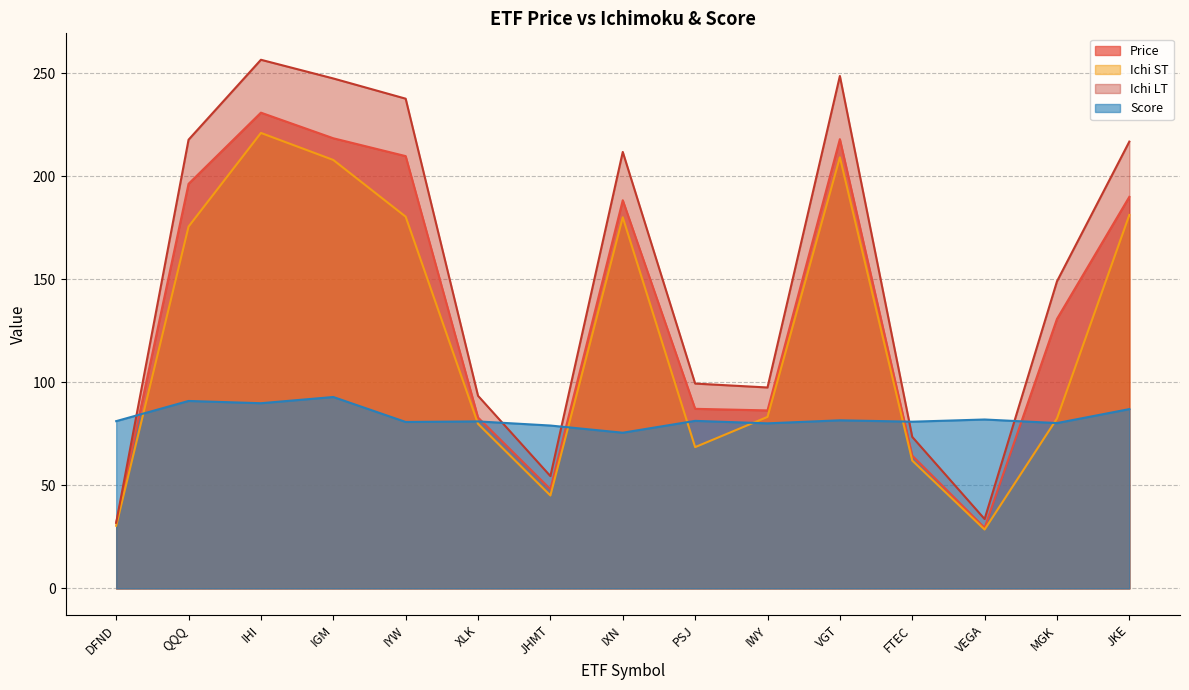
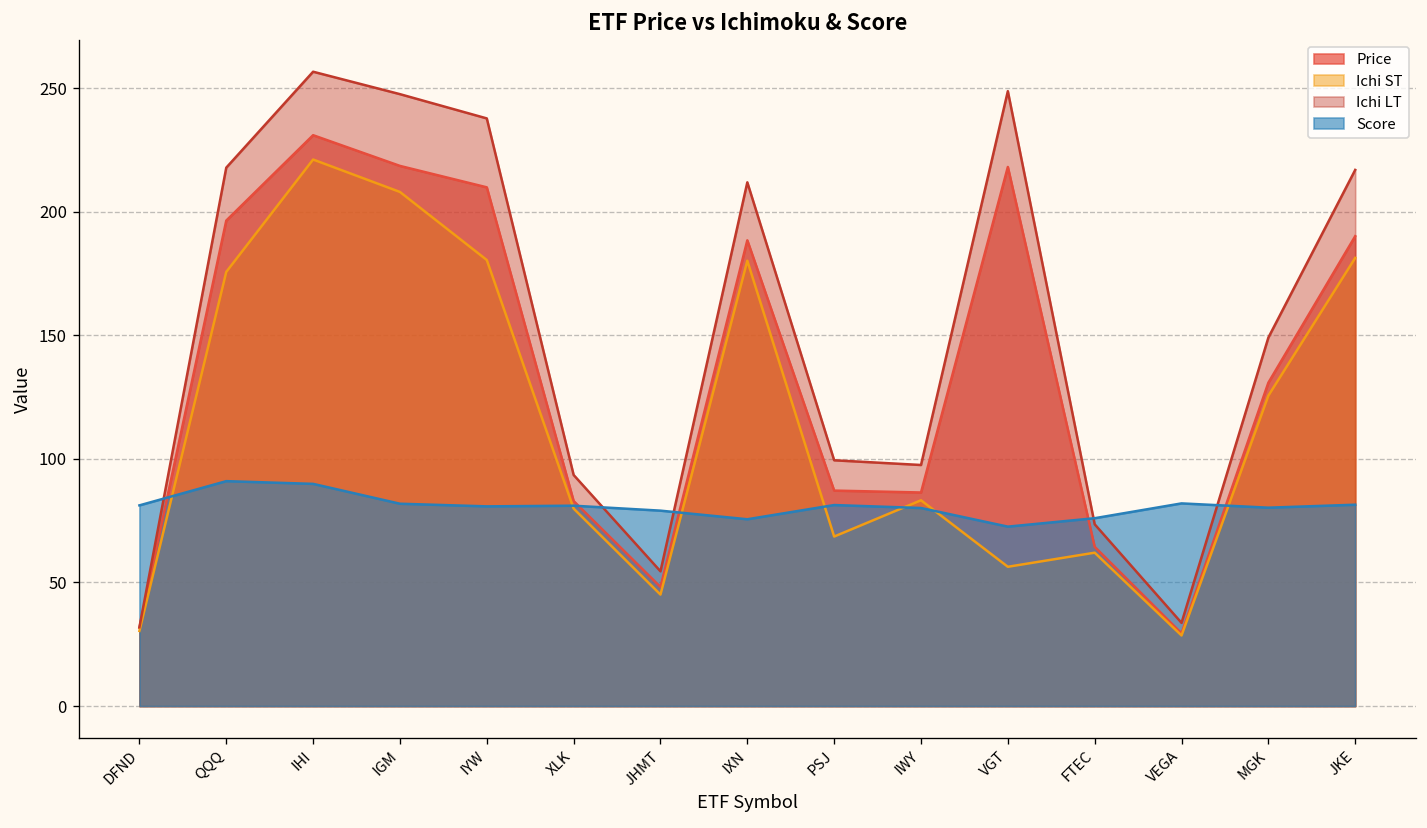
Score, IGM: 93 -> 82
Ichi ST, VGT: 209 -> 56
Score, VGT: 82 -> 73
Score, FTEC: 81 -> 76
Ichi ST, MGK: 82 -> 126
Score, JKE: 87 -> 81
